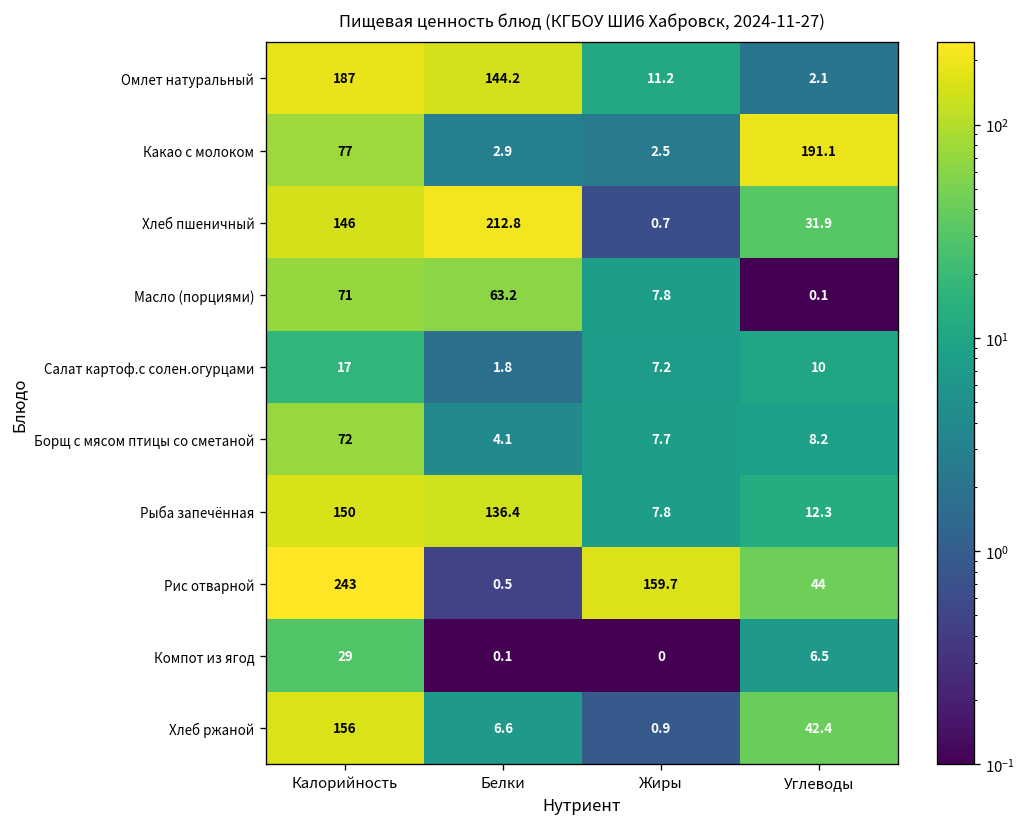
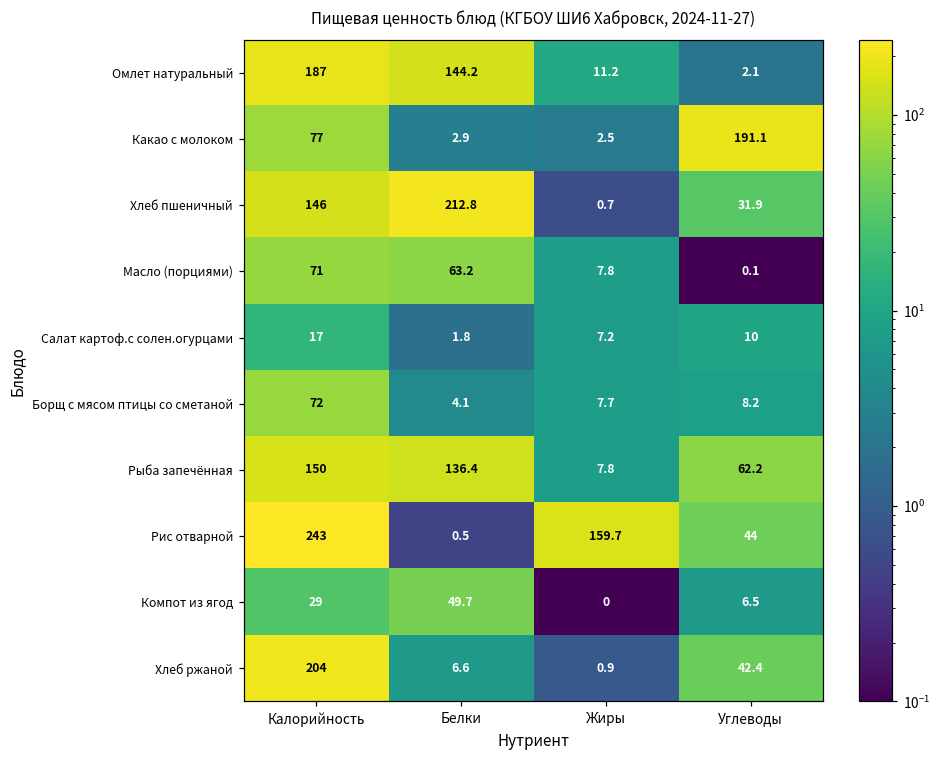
Рыба запечённая, Углеводы: 12.3 -> 62.2
Компот из ягод, Белки: 0.1 -> 49.7
Хлеб ржаной, Калорийность: 156 -> 204
